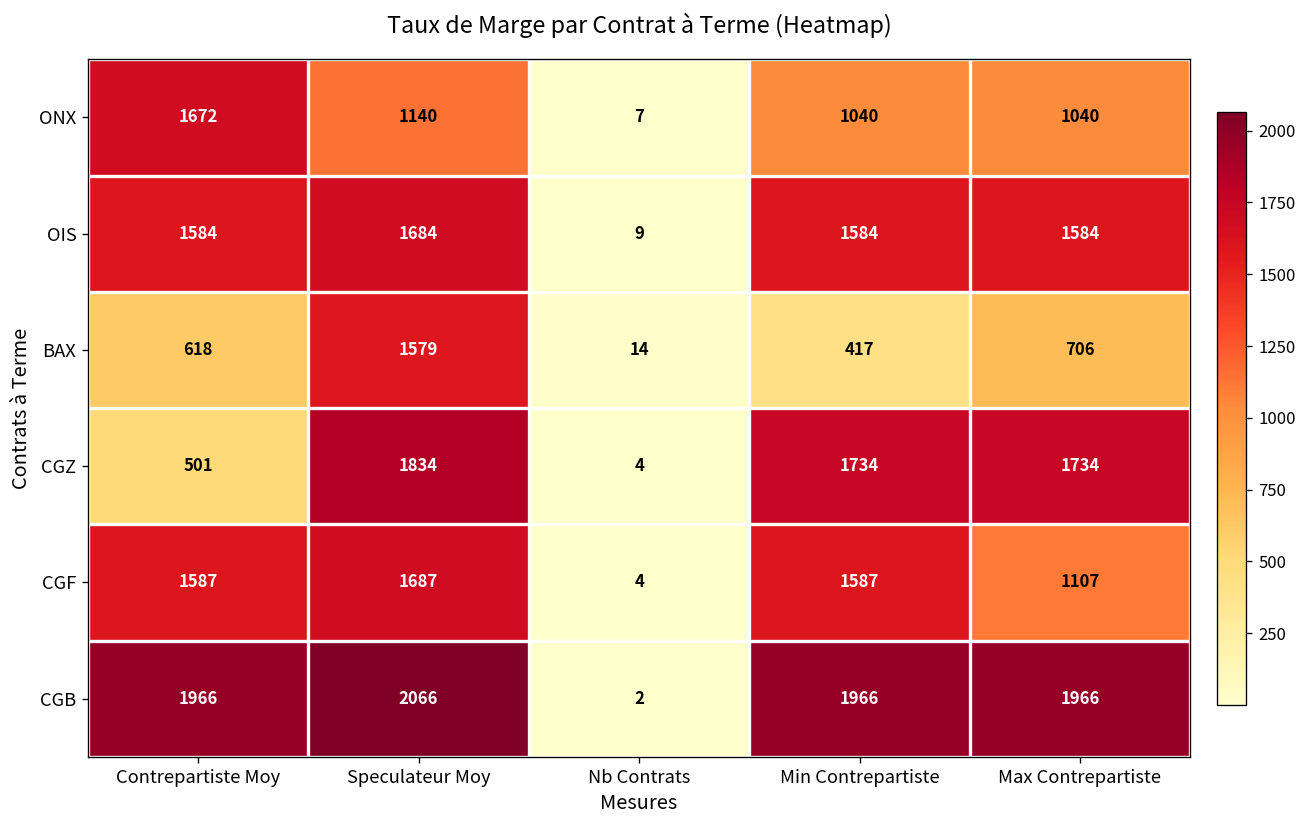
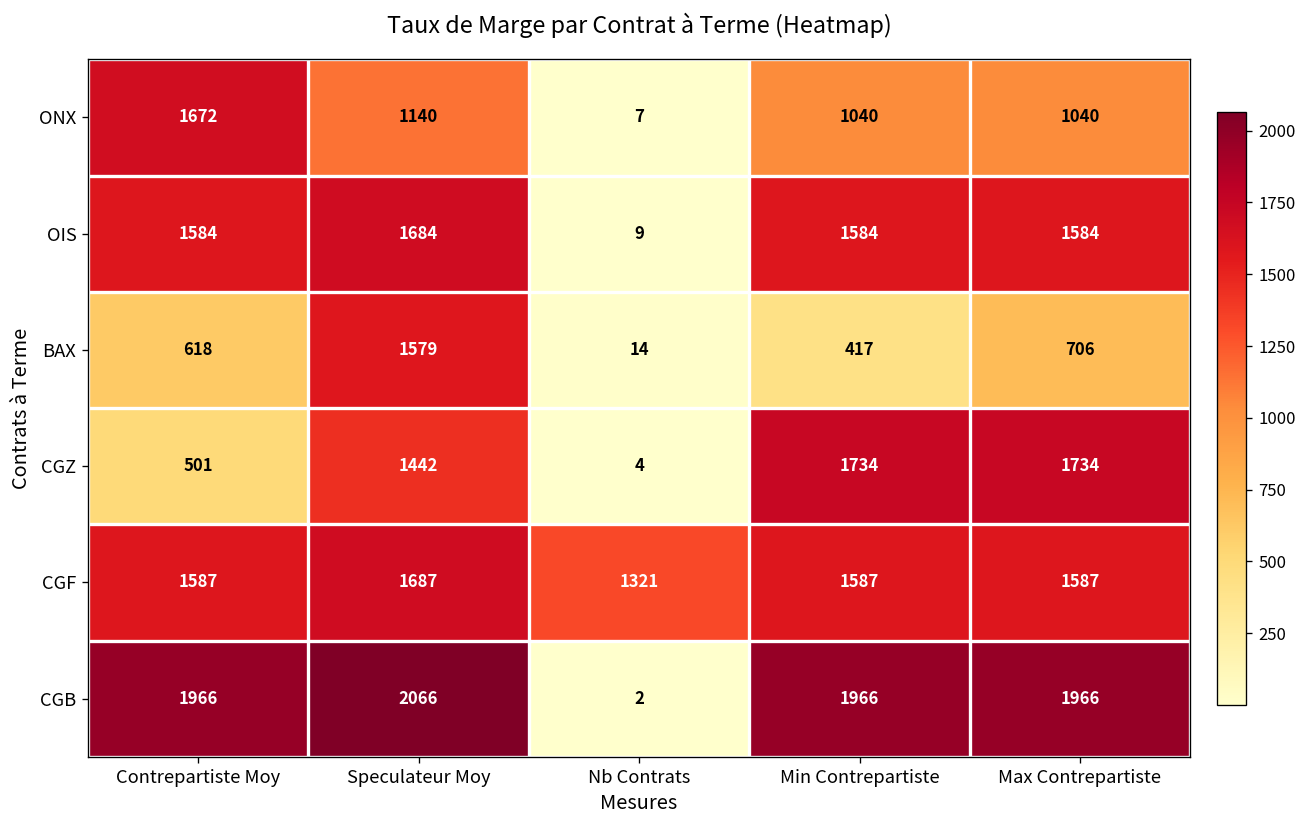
CGZ, Speculateur Moy: 1834 -> 1442
CGF, Nb Contrats: 4 -> 1321
CGF, Max Contrepartiste: 1107 -> 1587
